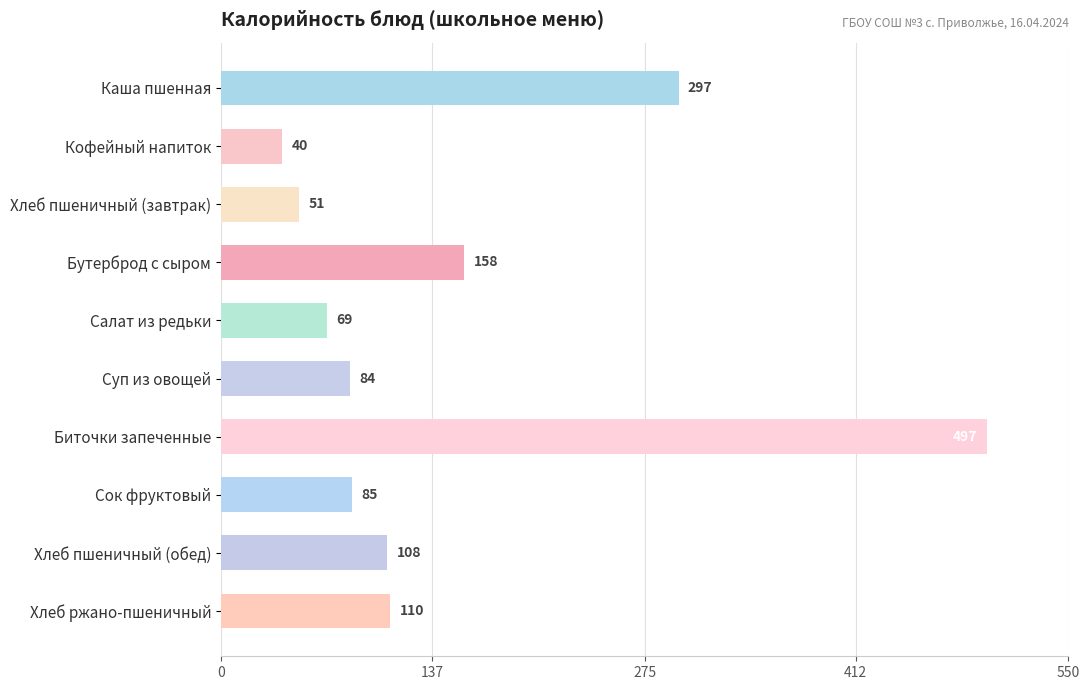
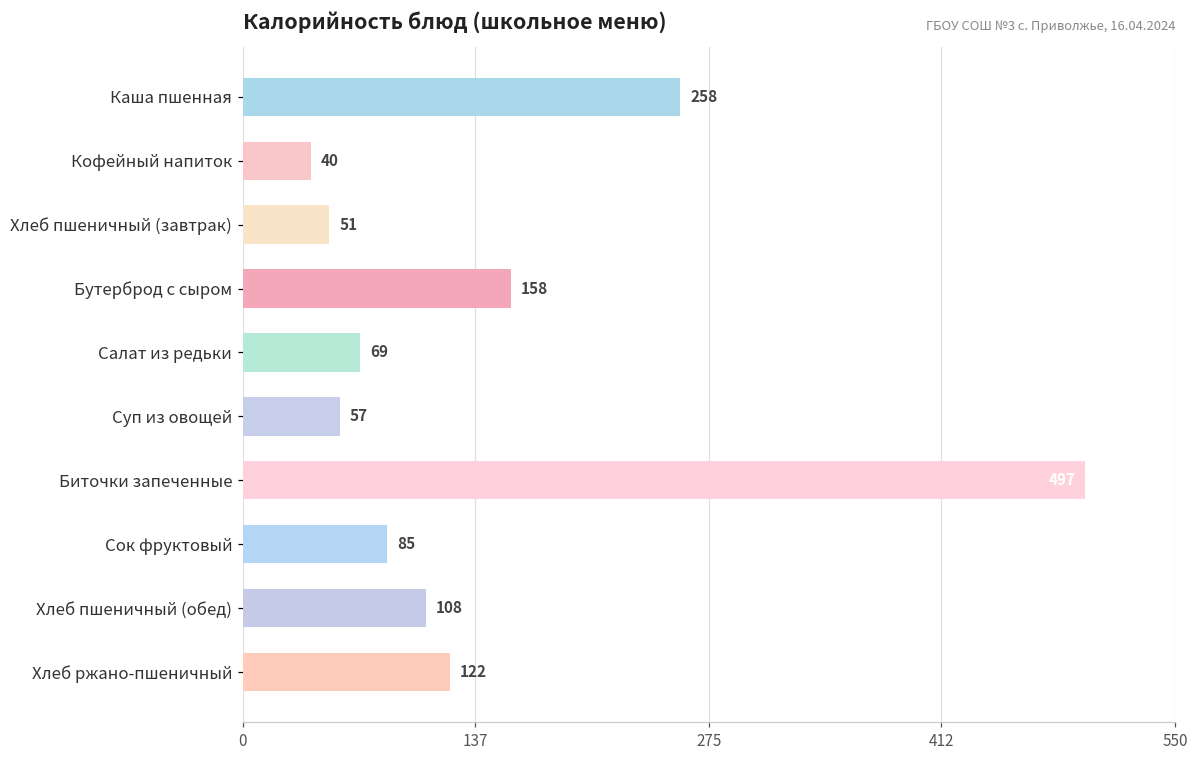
Каша пшенная: 297 -> 258
Суп из овощей: 84 -> 57
Хлеб ржано-пшеничный: 110 -> 122
